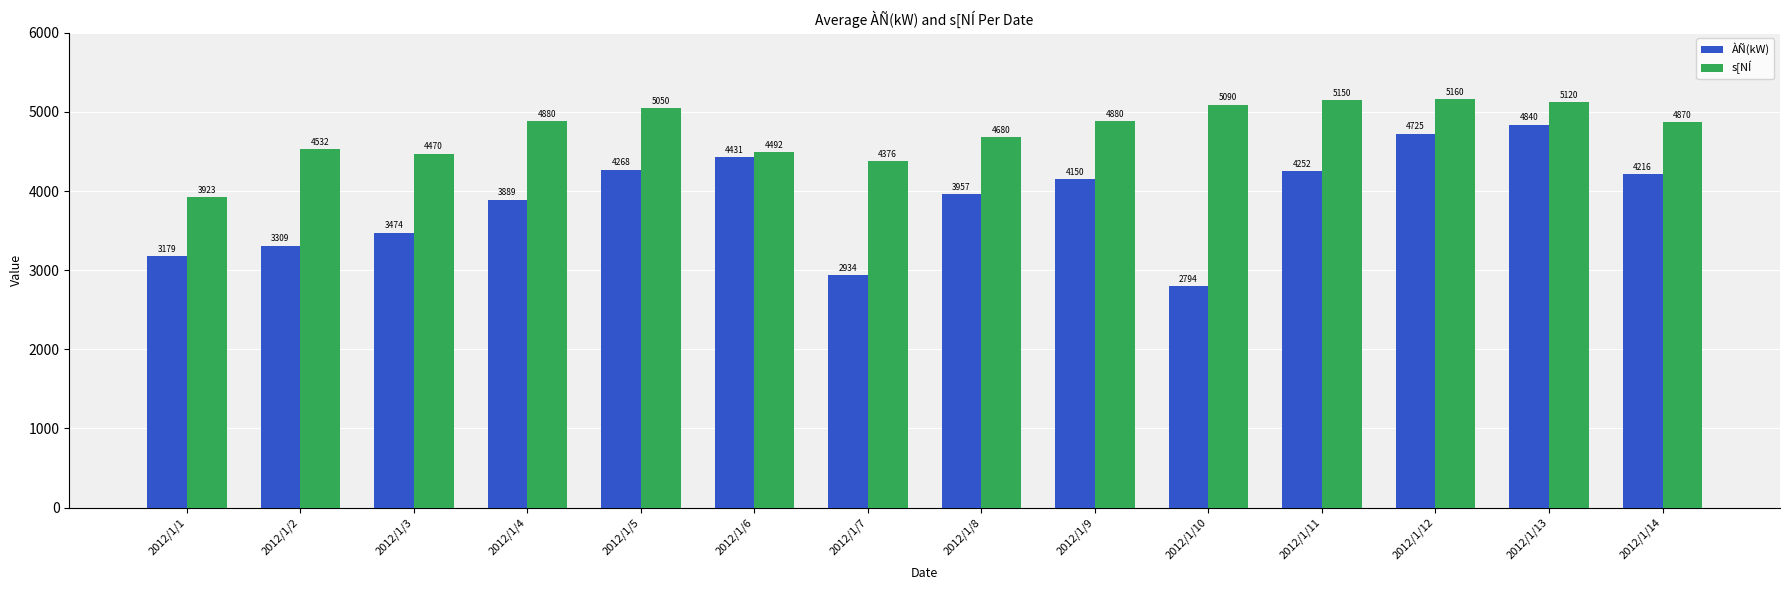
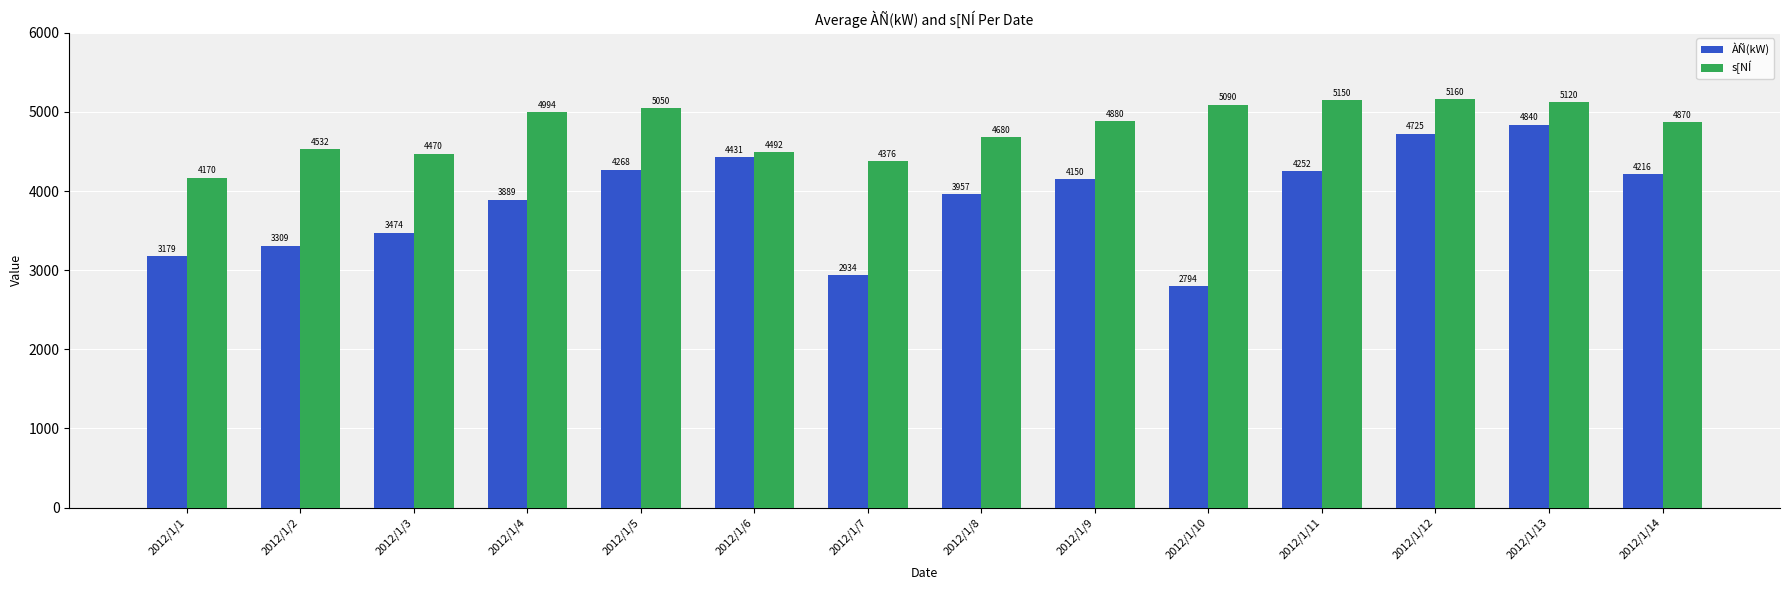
s[NÍ, 2012/1/1: 3923 -> 4170
s[NÍ, 2012/1/4: 4880 -> 4994
